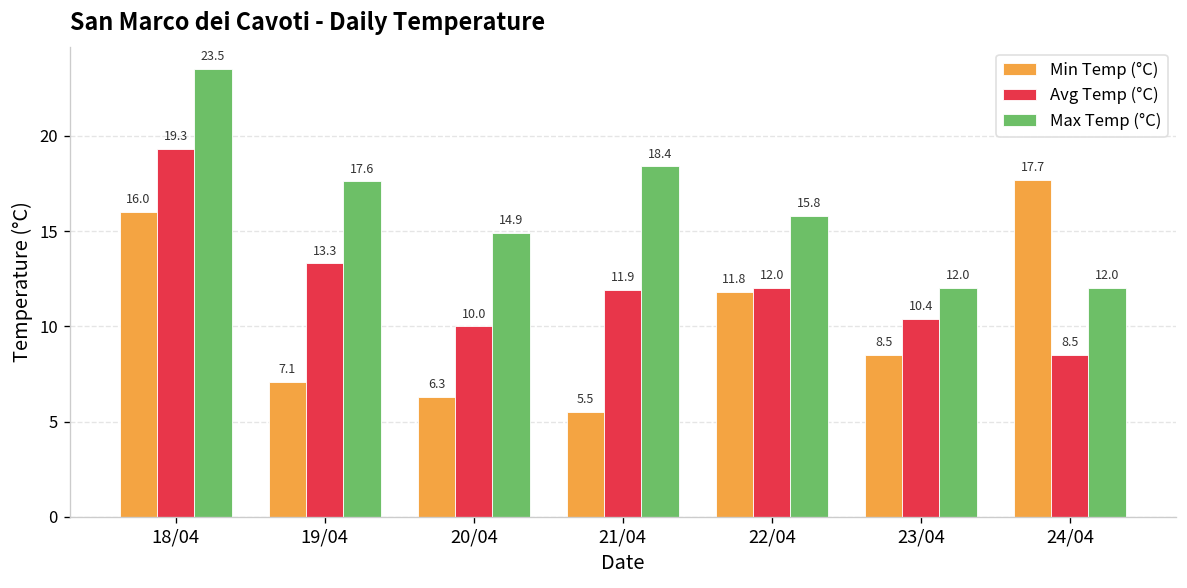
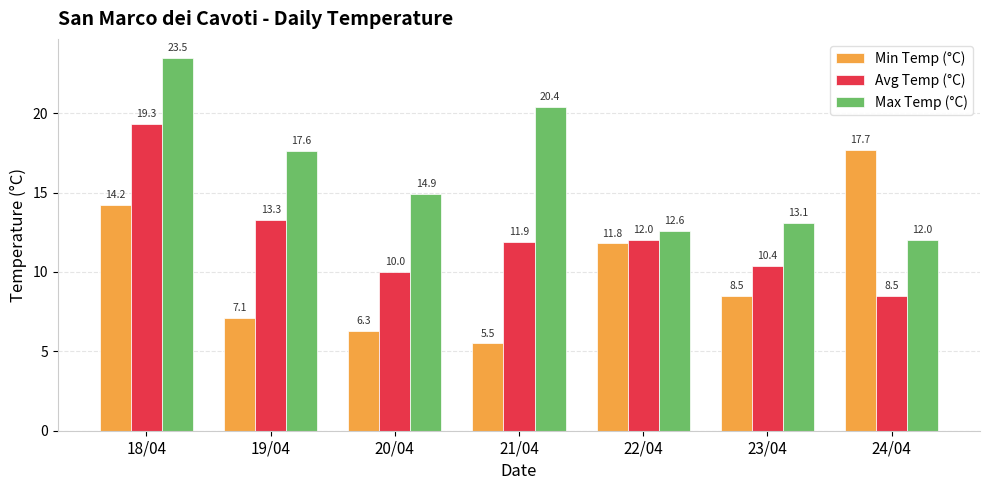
Min Temp (°C), 18/04: 16.0 -> 14.2
Max Temp (°C), 21/04: 18.4 -> 20.4
Max Temp (°C), 22/04: 15.8 -> 12.6
Max Temp (°C), 23/04: 12.0 -> 13.1
